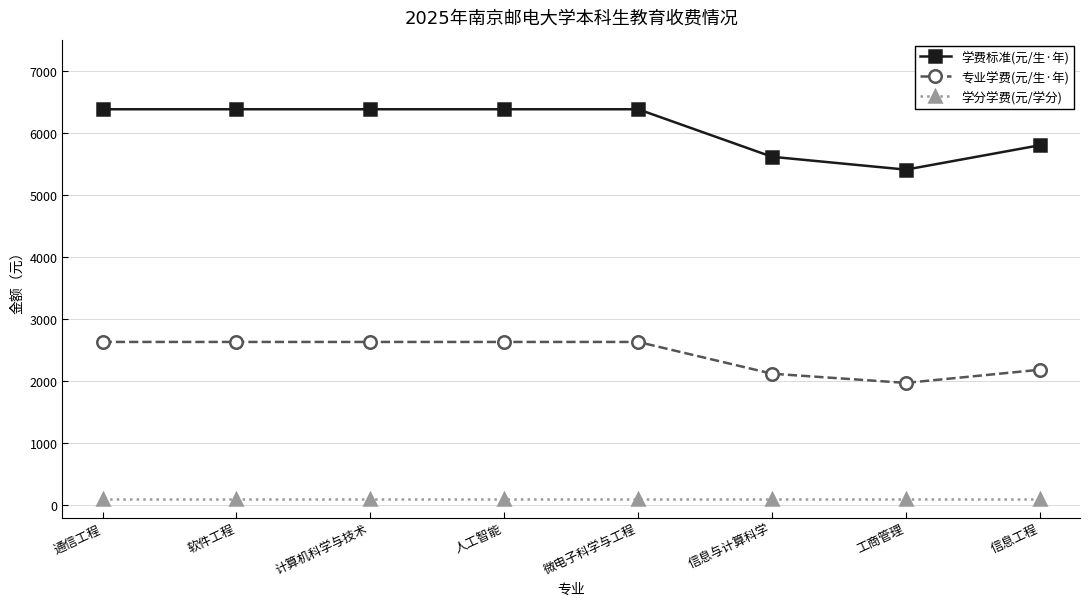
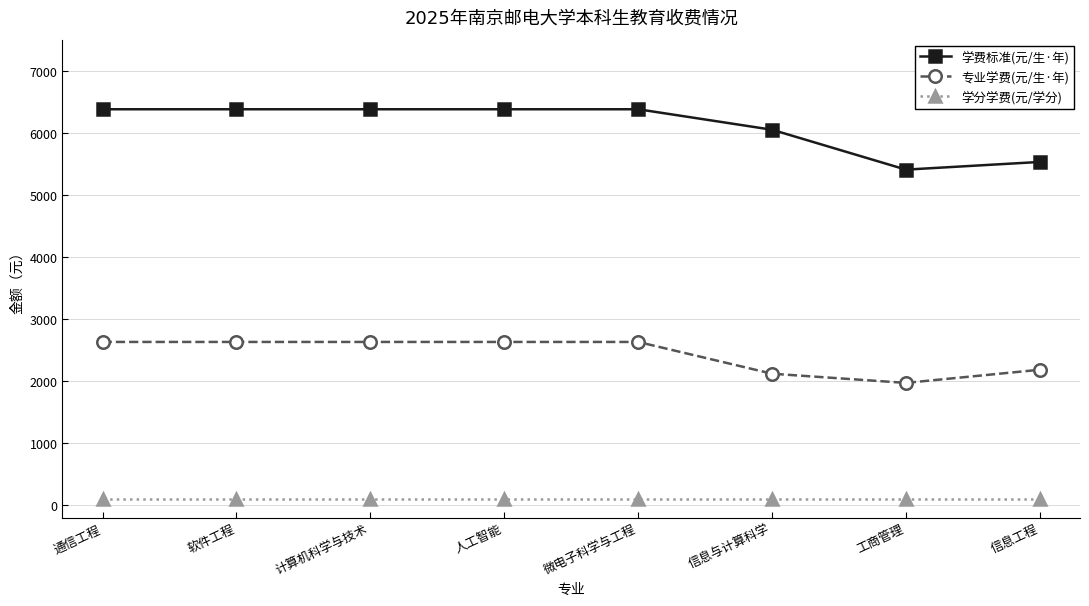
学费标准(元/生·年), 信息与计算科学: 5600 -> 6100
学费标准(元/生·年), 信息工程: 5800 -> 5500
